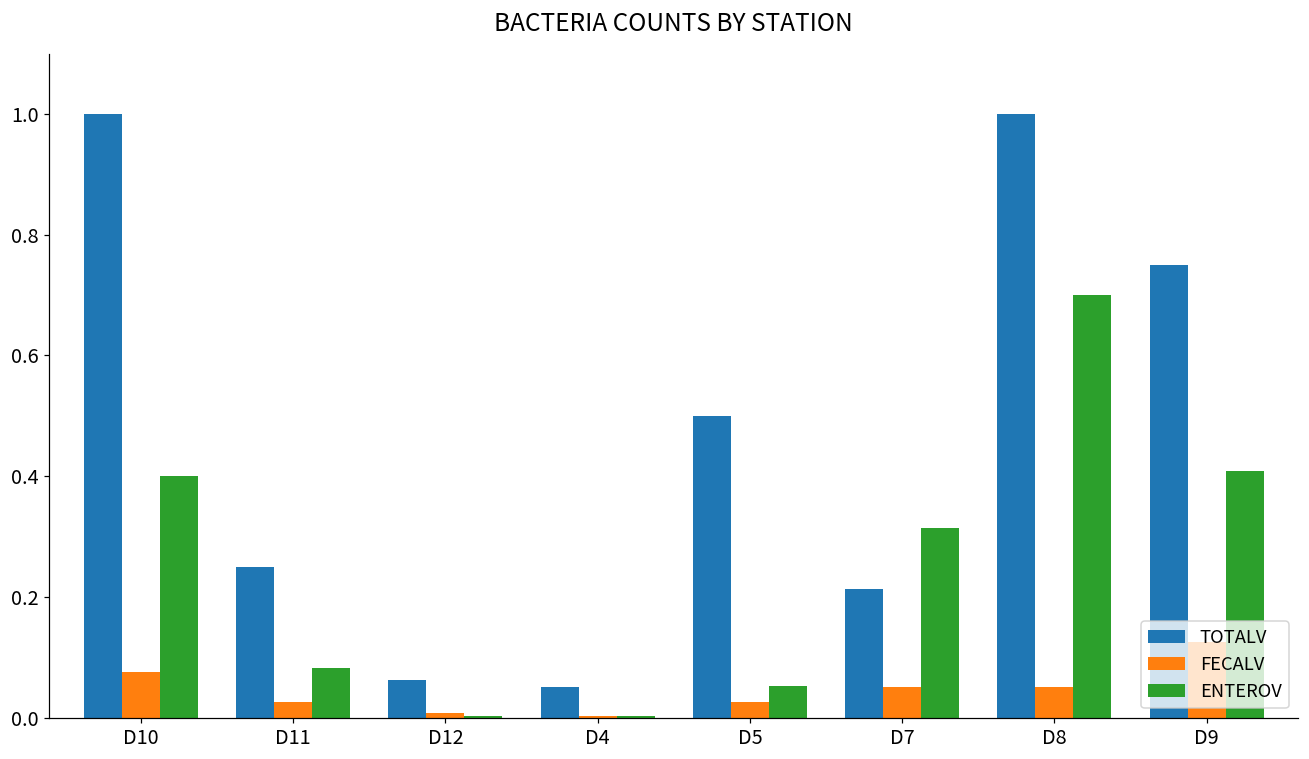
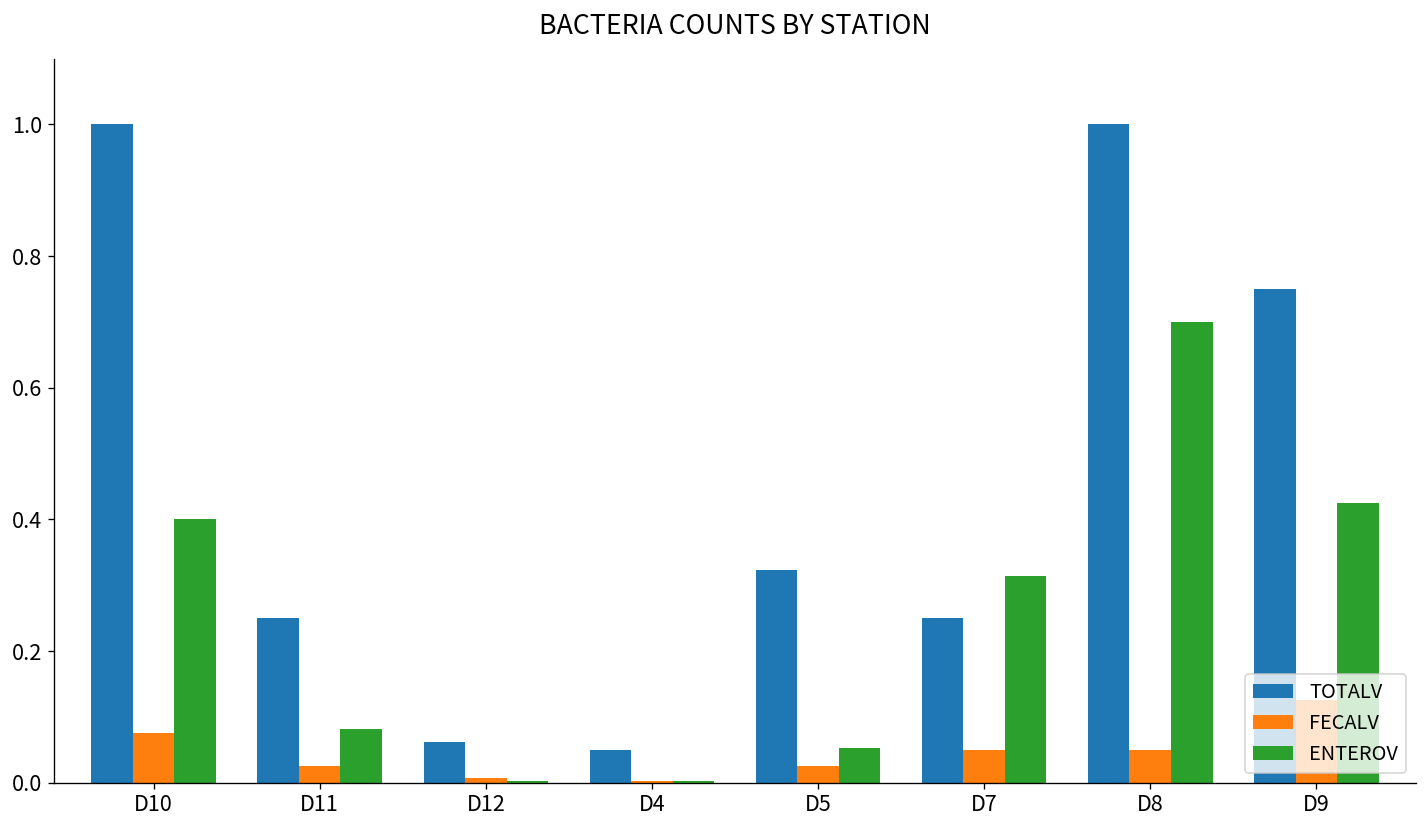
TOTALV, D5: 0.50 -> 0.32
TOTALV, D7: 0.21 -> 0.25
ENTEROV, D9: 0.41 -> 0.43
